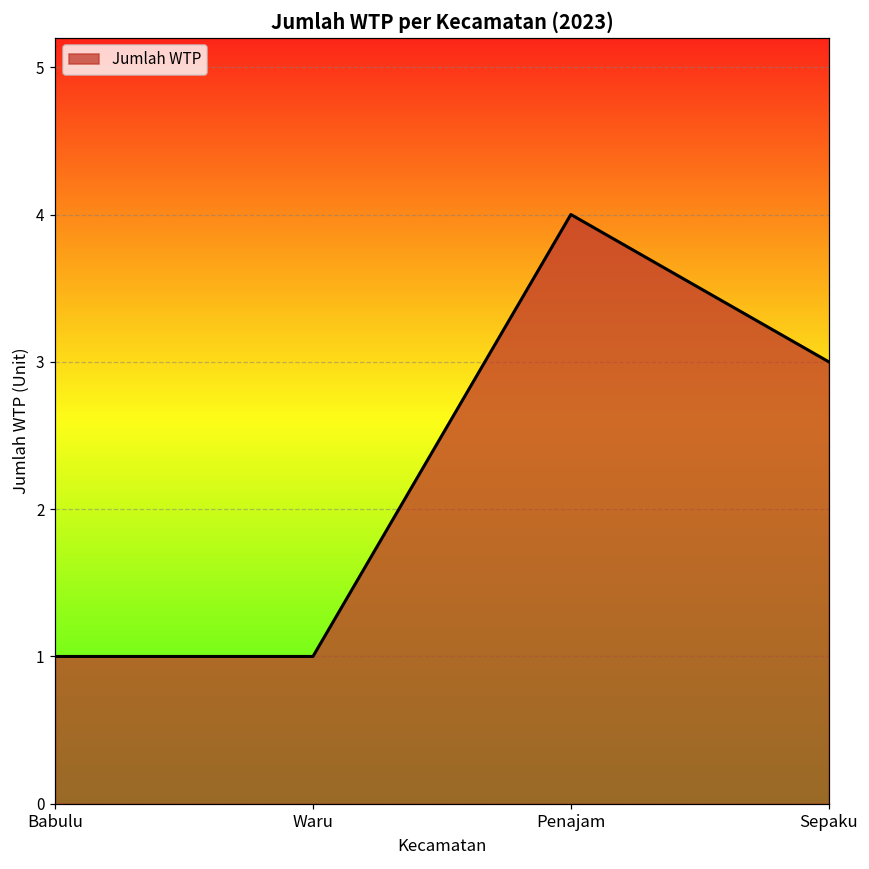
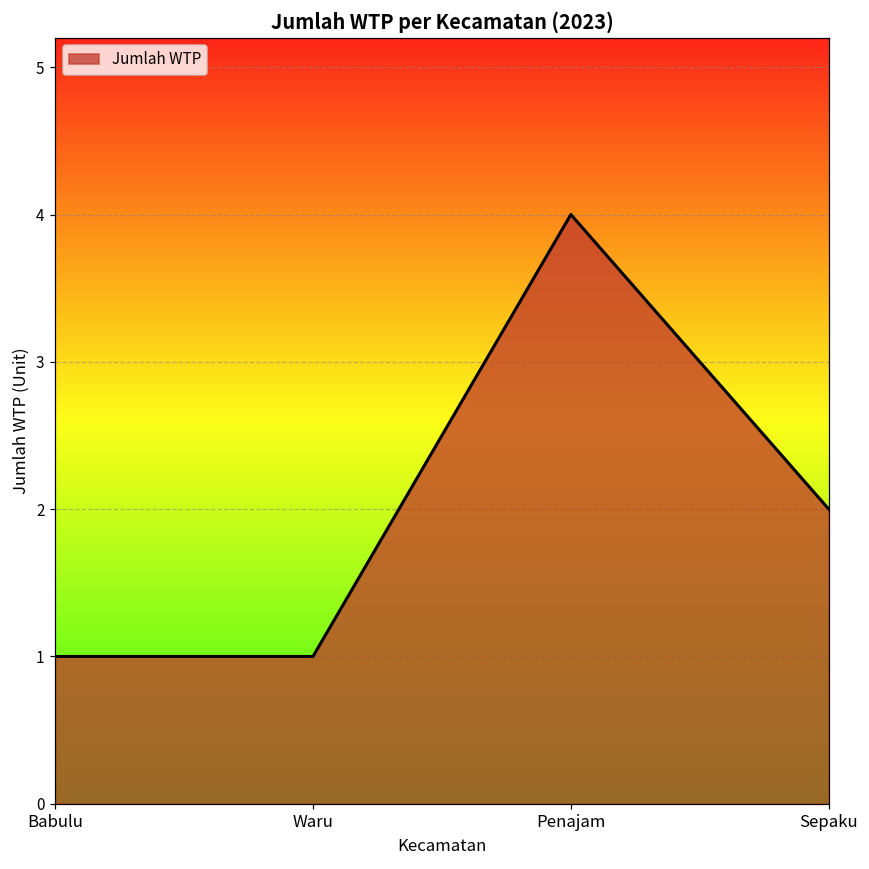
Sepaku: 3 -> 2
